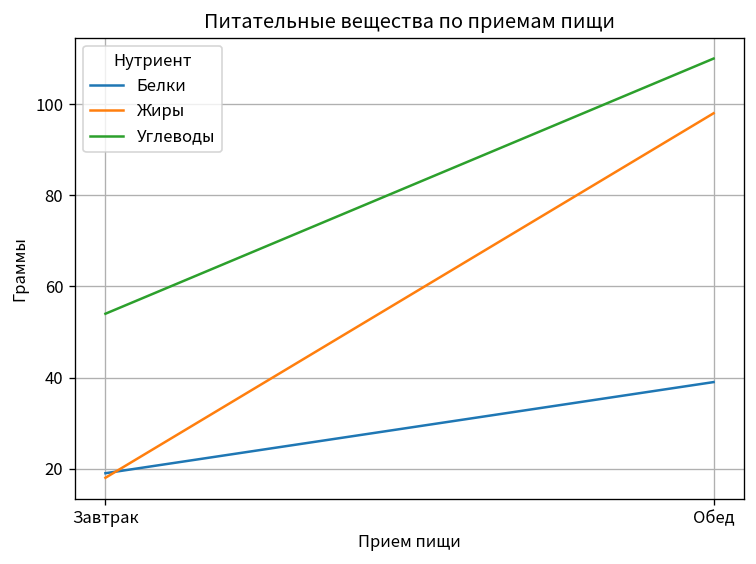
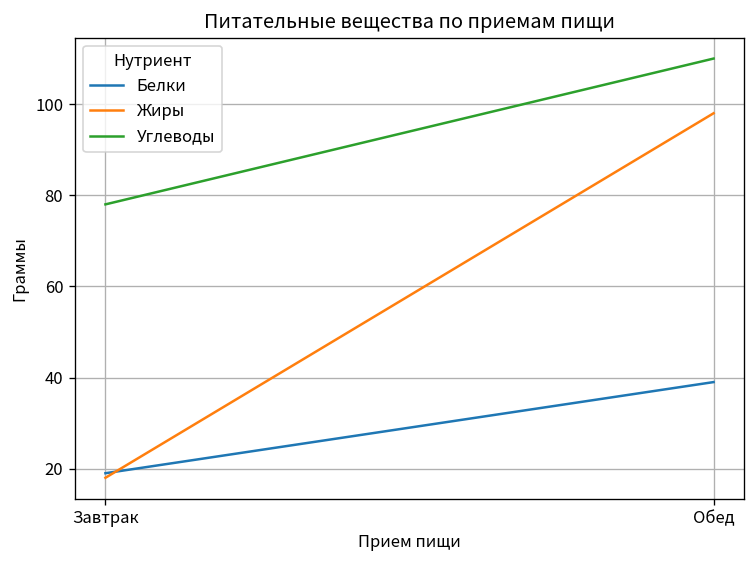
Углеводы, Завтрак: 54 -> 78
